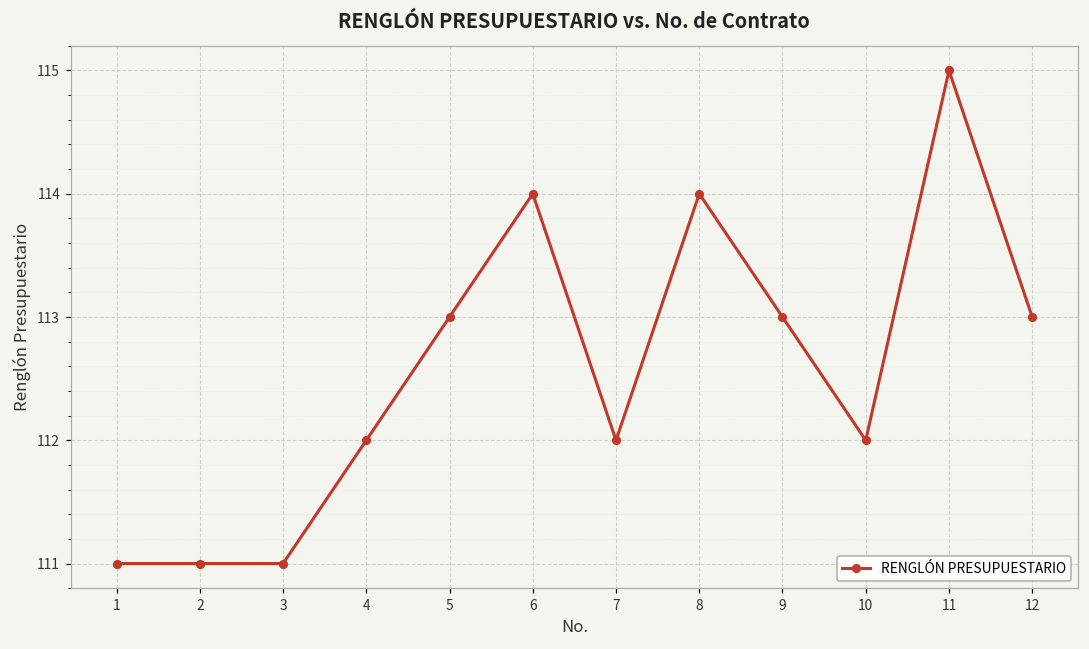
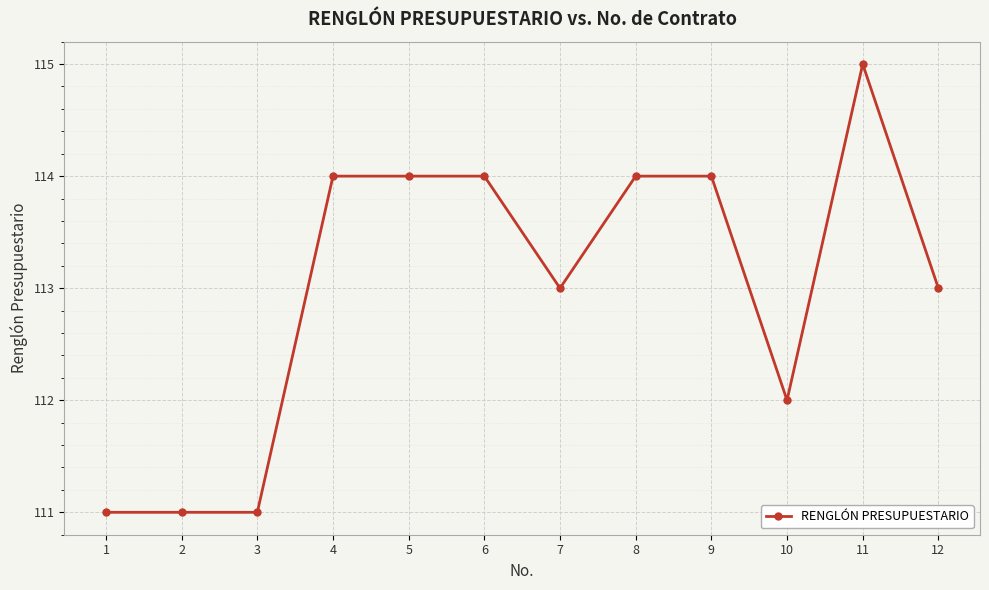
4: 112 -> 114
5: 113 -> 114
7: 112 -> 113
9: 113 -> 114
